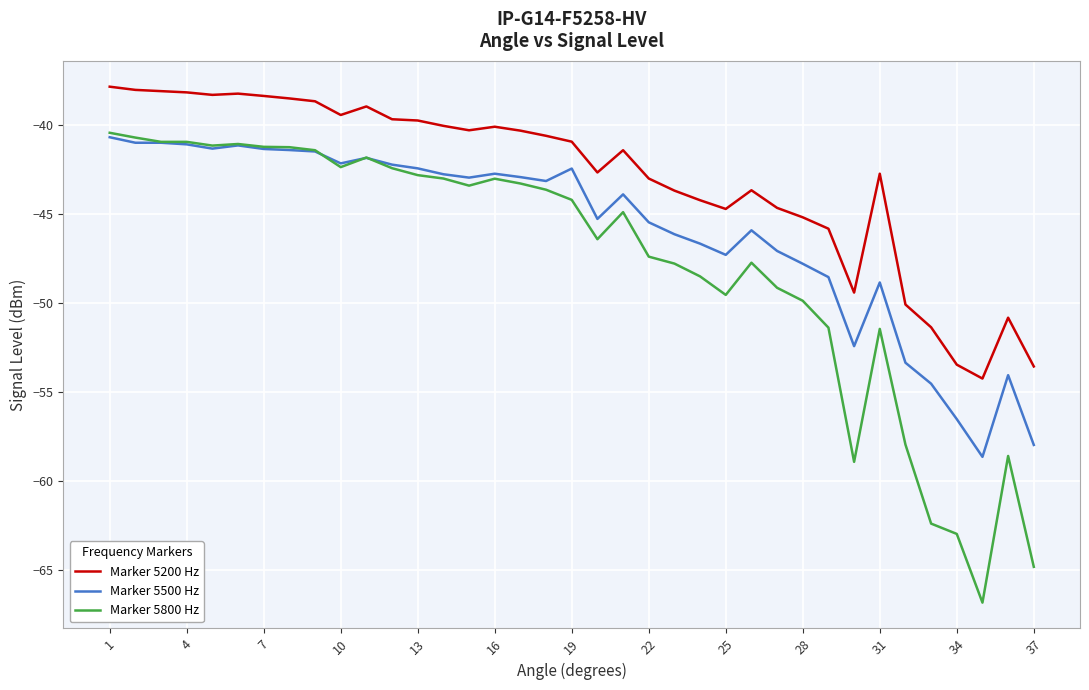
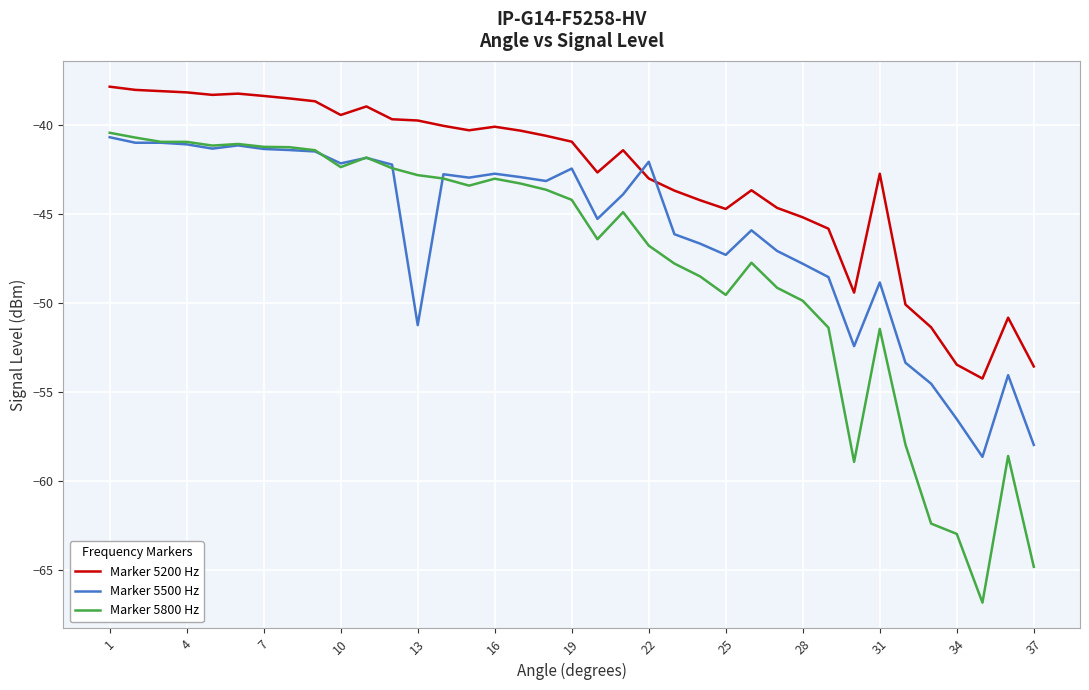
Marker 5500 Hz, 13: -42.4 -> -51.2
Marker 5500 Hz, 22: -45.4 -> -42.0
Marker 5800 Hz, 22: -47.4 -> -46.8
